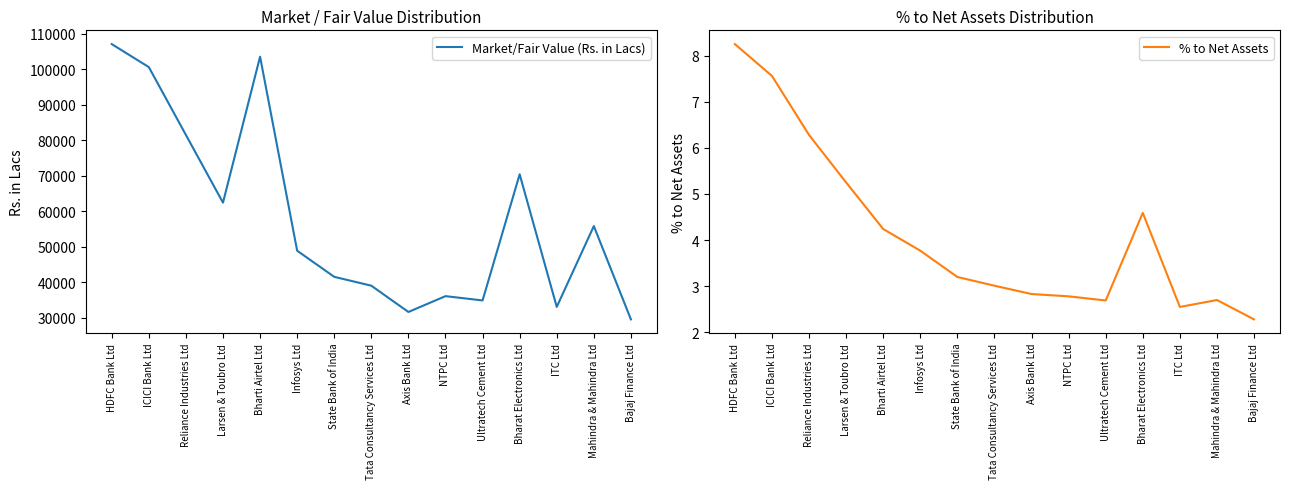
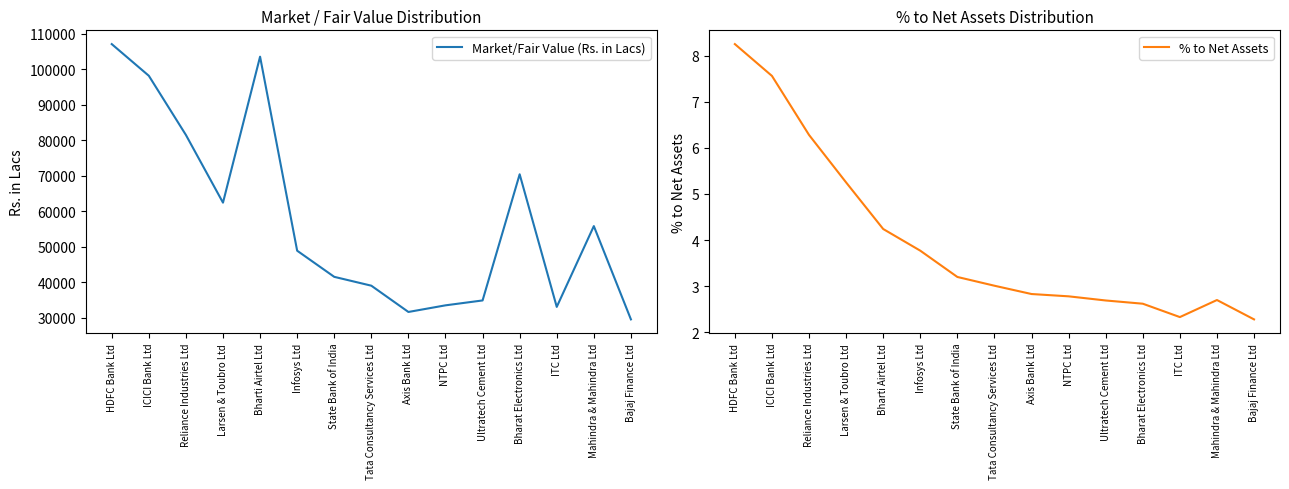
Market / Fair Value Distribution, ICICI Bank Ltd: 101000 -> 98000
Market / Fair Value Distribution, NTPC Ltd: 36000 -> 33000
% to Net Assets Distribution, Bharat Electronics Ltd: 4.6 -> 2.6
% to Net Assets Distribution, ITC Ltd: 2.6 -> 2.3
